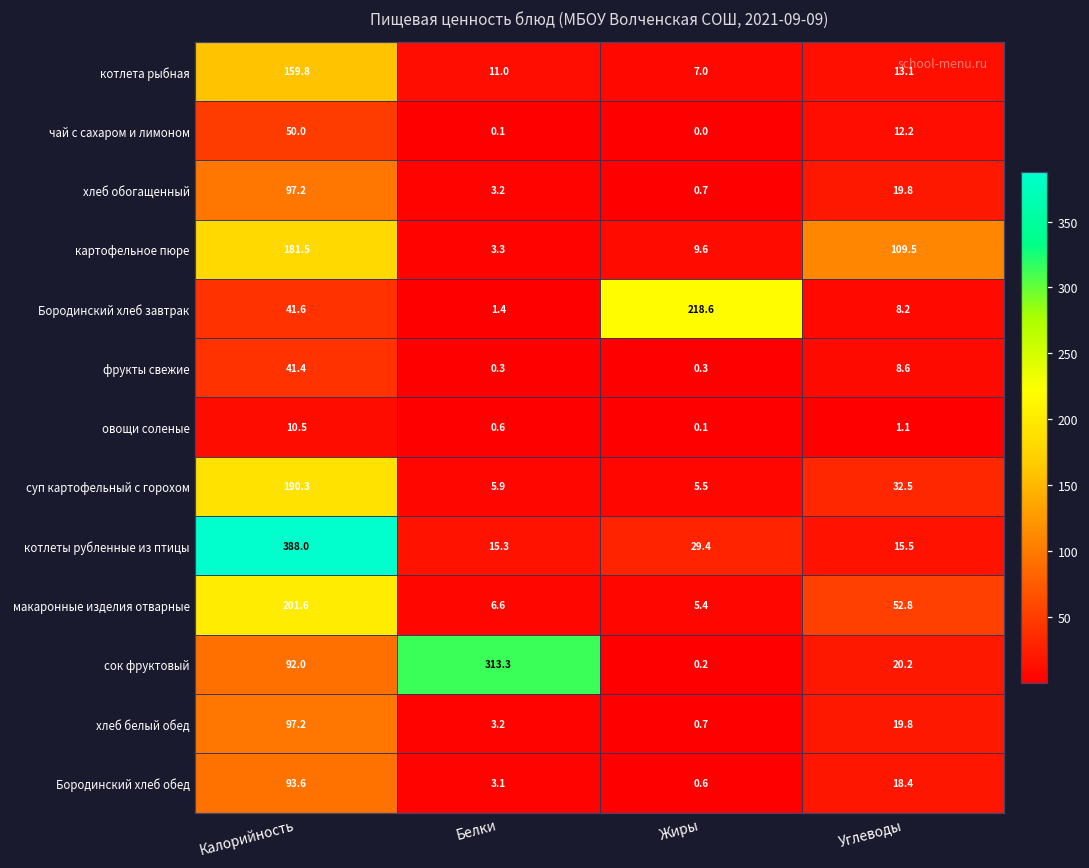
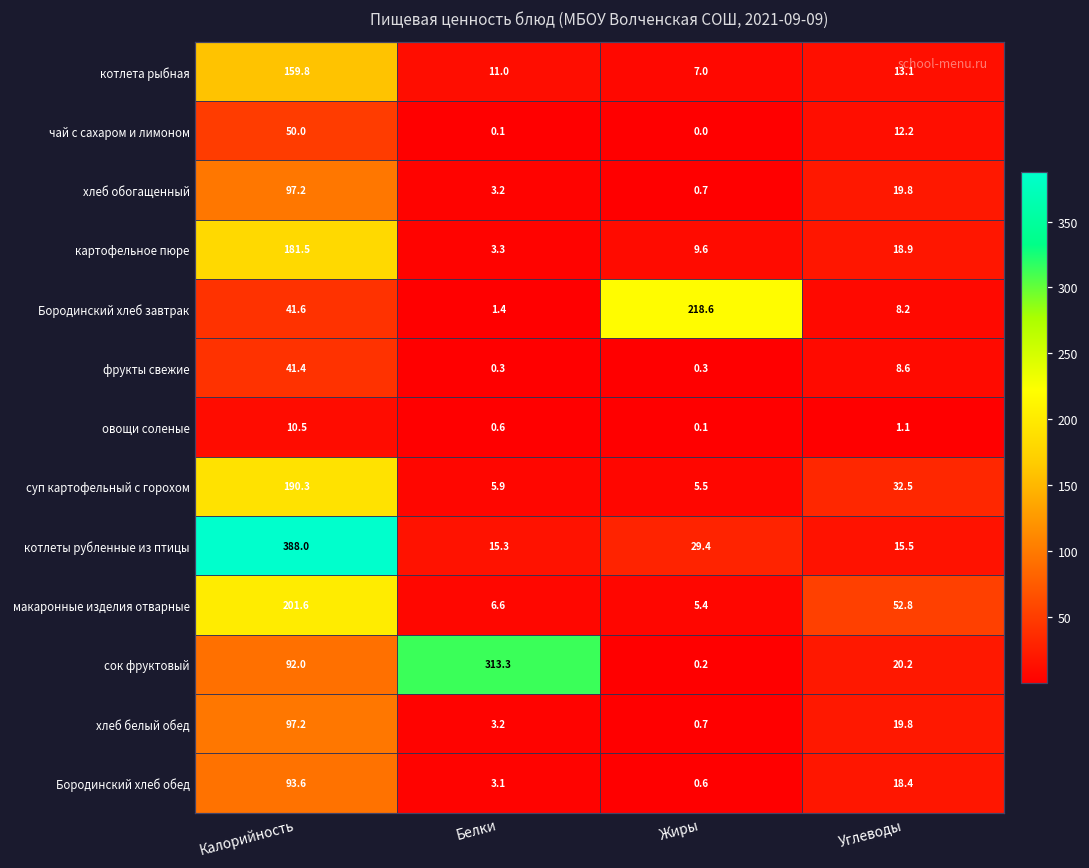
картофельное пюре, Углеводы: 109.5 -> 18.9
